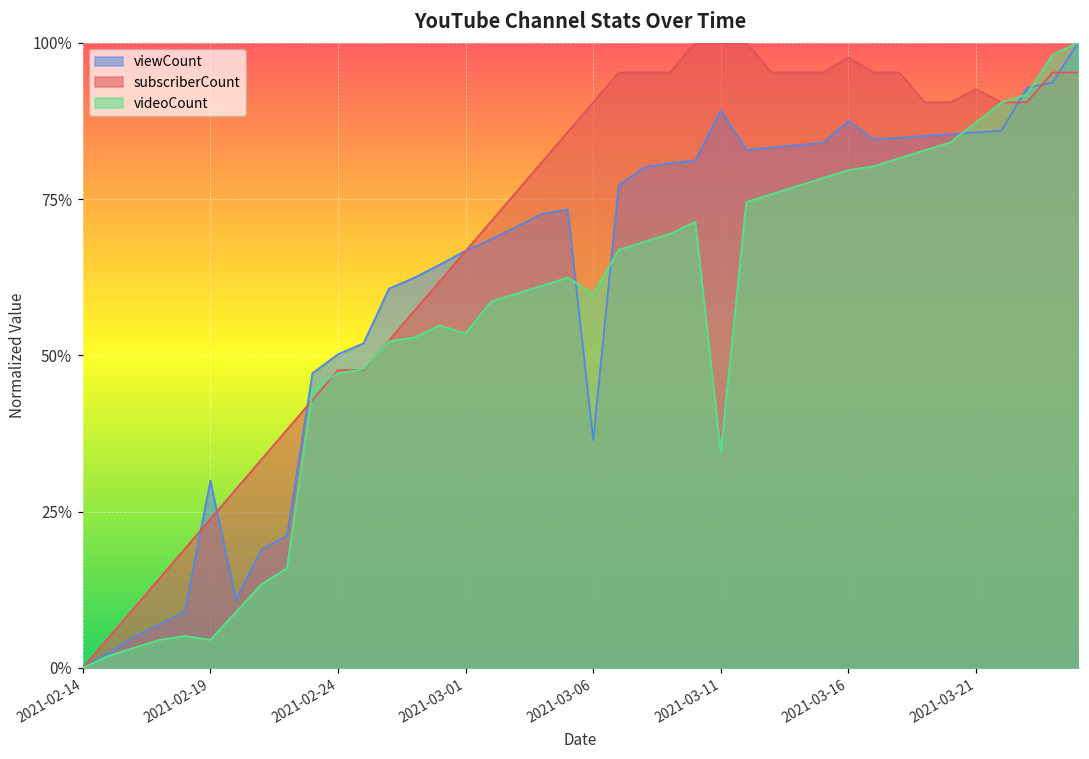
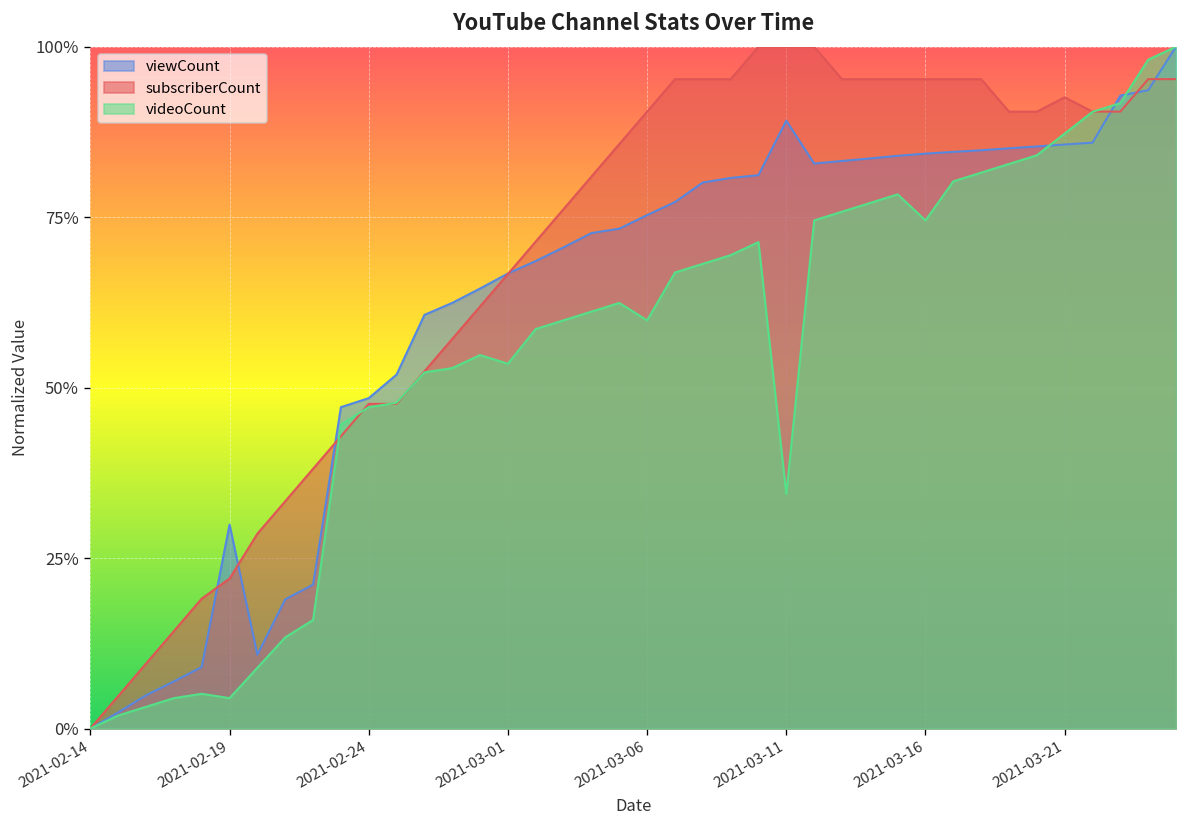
subscriberCount, 2021-02-19: 24% -> 22%
viewCount, 2021-02-24: 50% -> 48%
viewCount, 2021-03-06: 36% -> 75%
viewCount, 2021-03-16: 87% -> 84%
subscriberCount, 2021-03-16: 98% -> 95%
videoCount, 2021-03-16: 80% -> 75%
